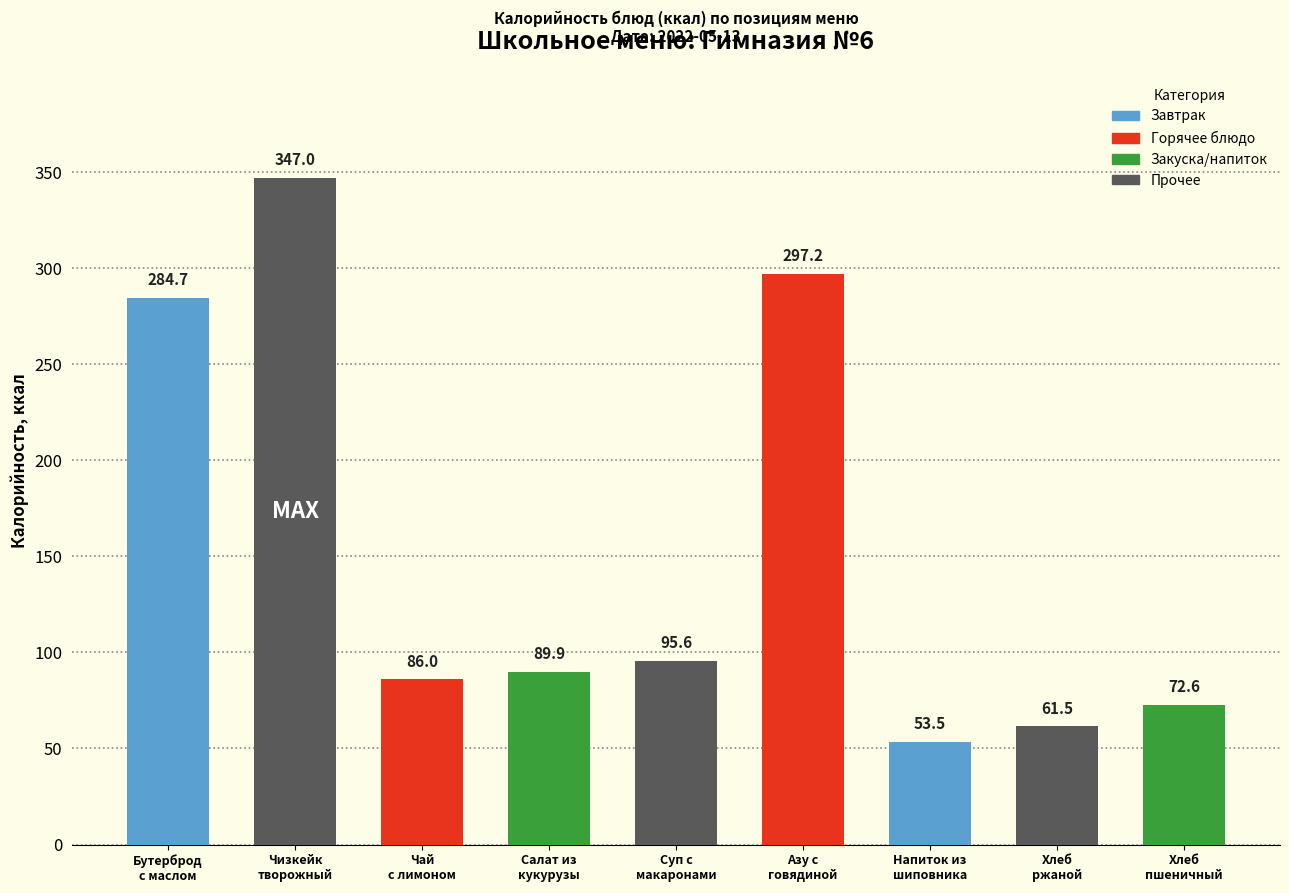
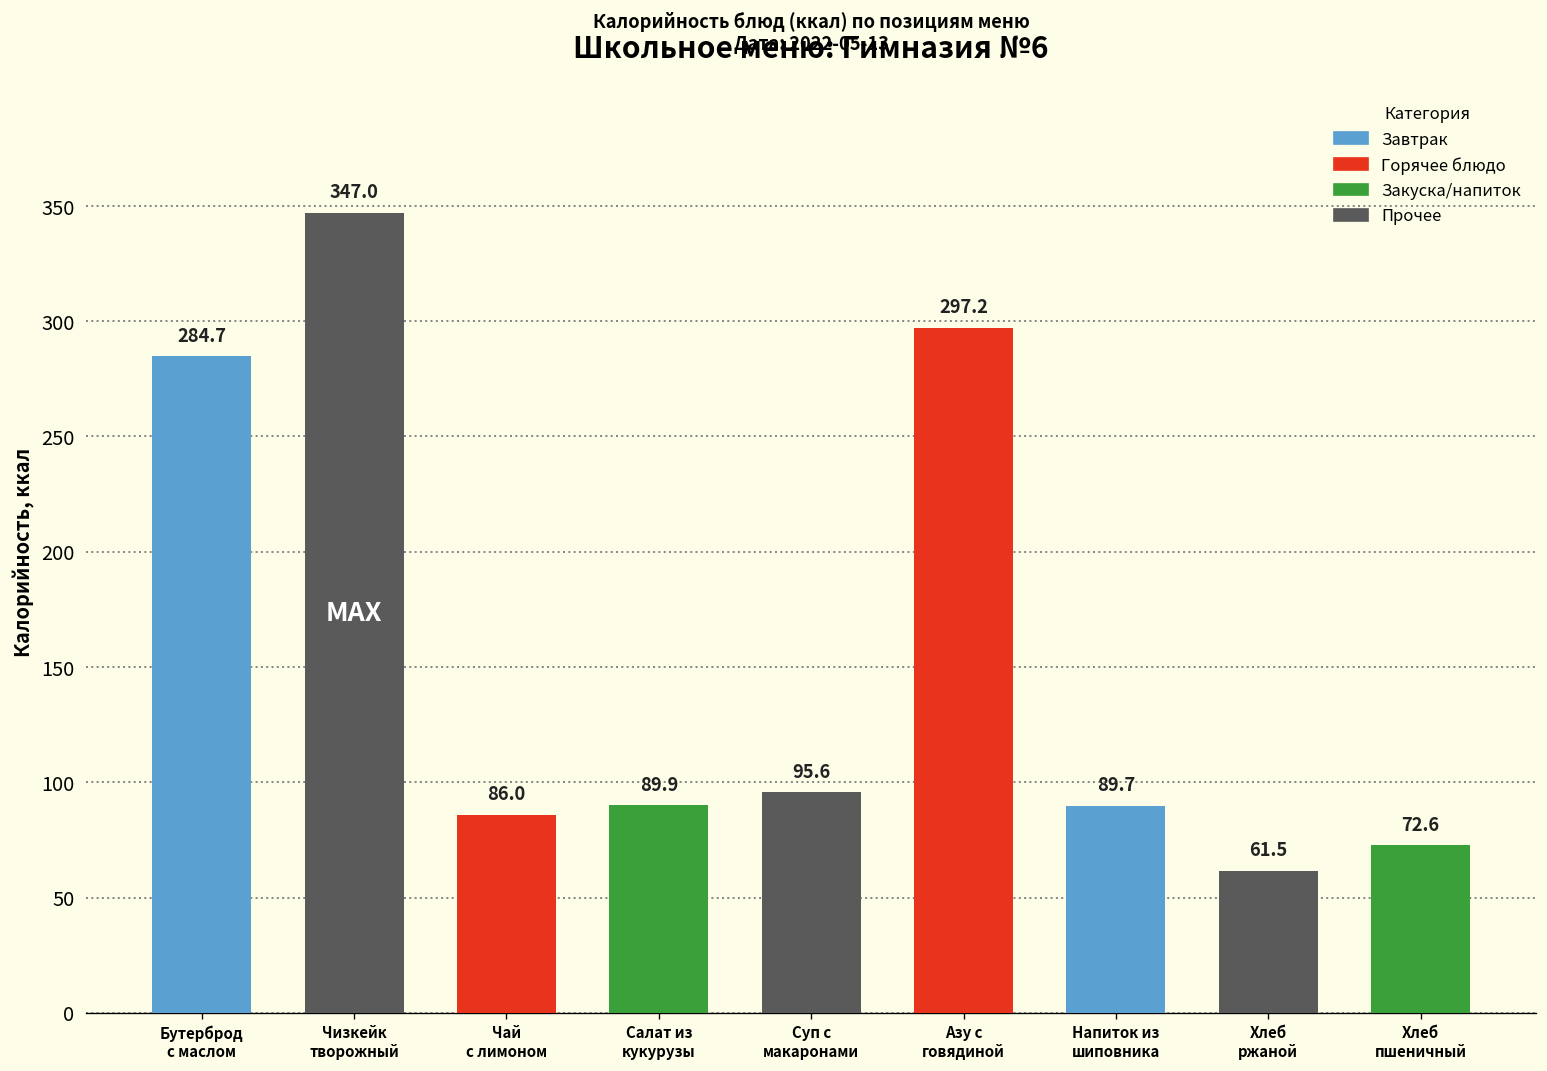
Напиток из шиповника: 53.5 -> 89.7
